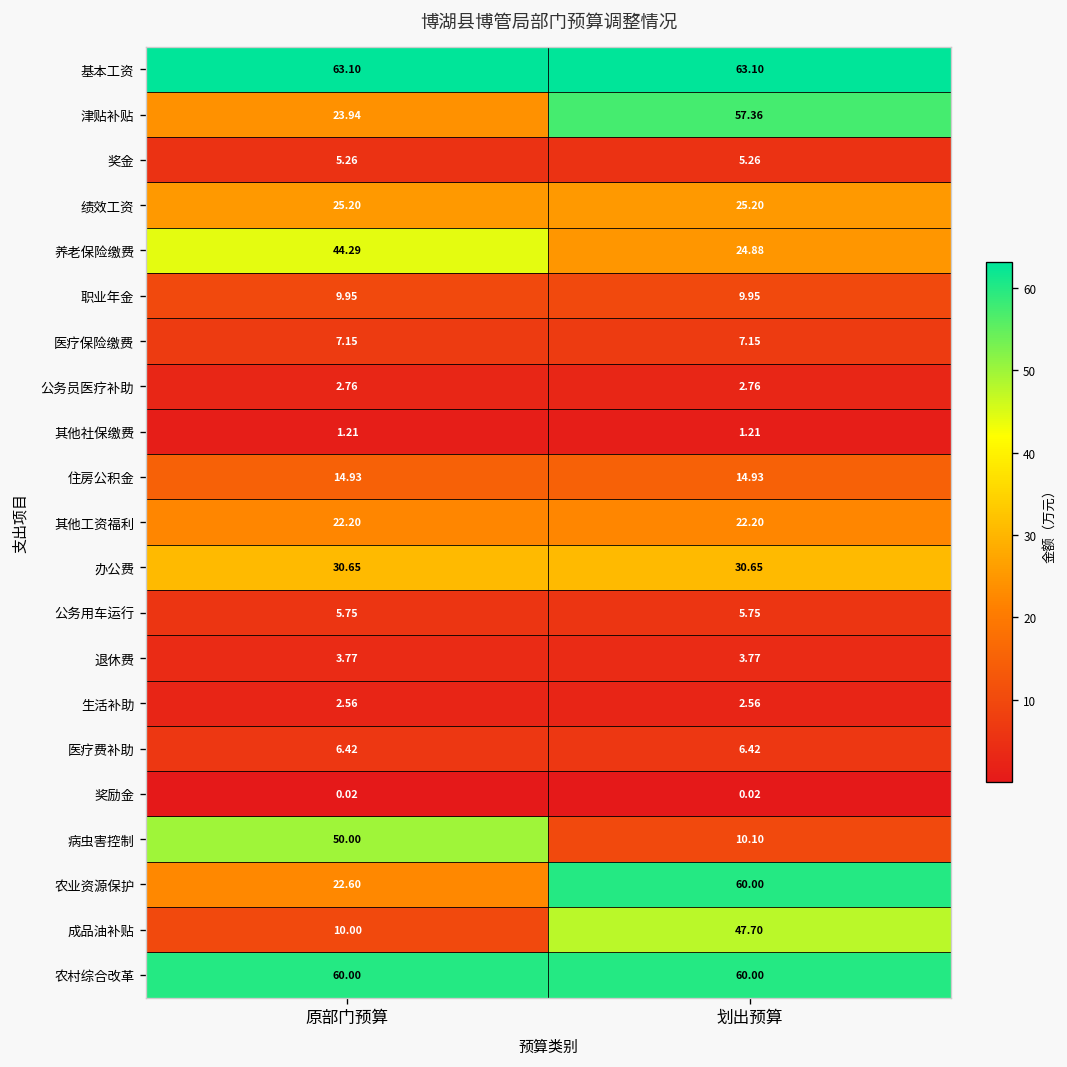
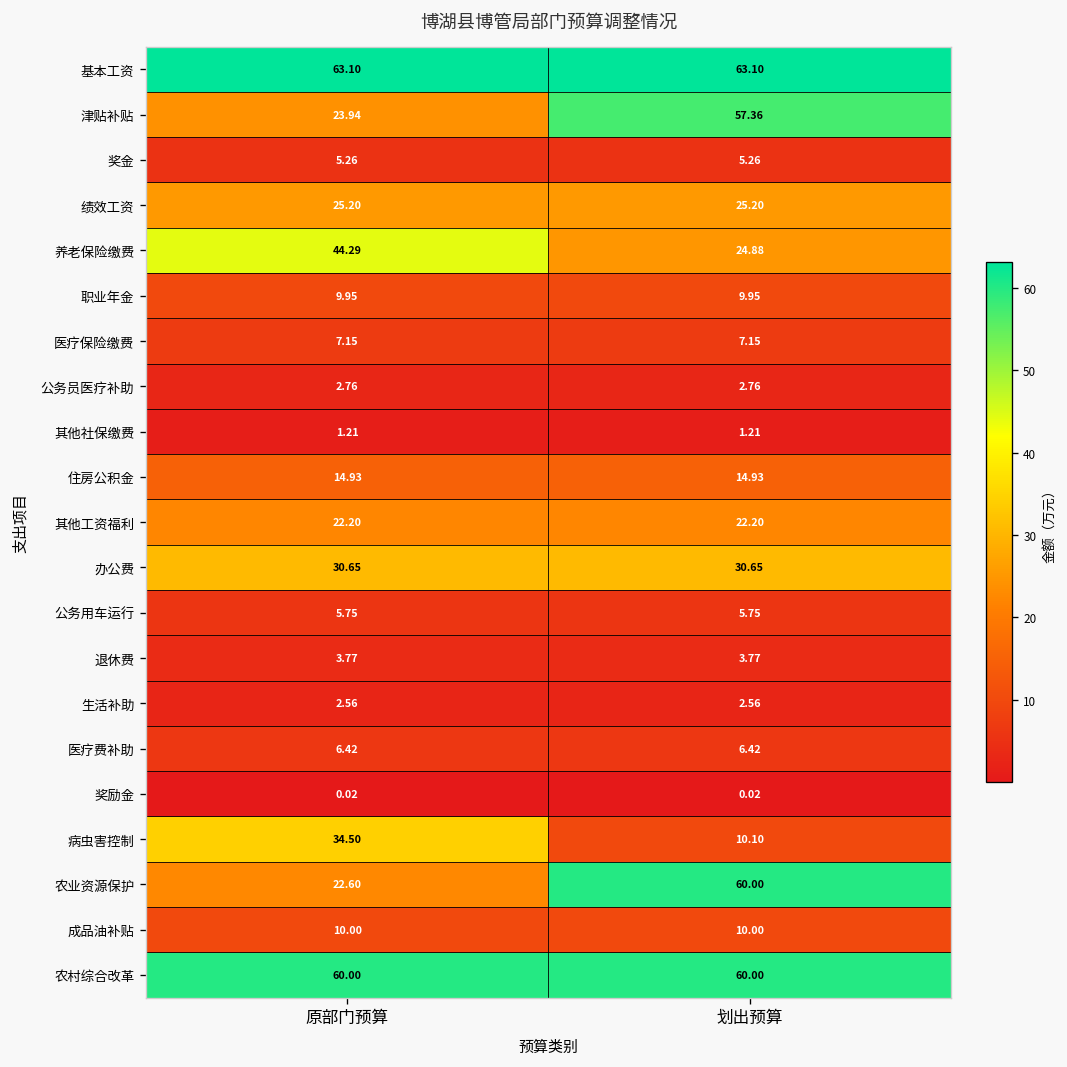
病虫害控制, 原部门预算: 50.00 -> 34.50
成品油补贴, 划出预算: 47.70 -> 10.00
